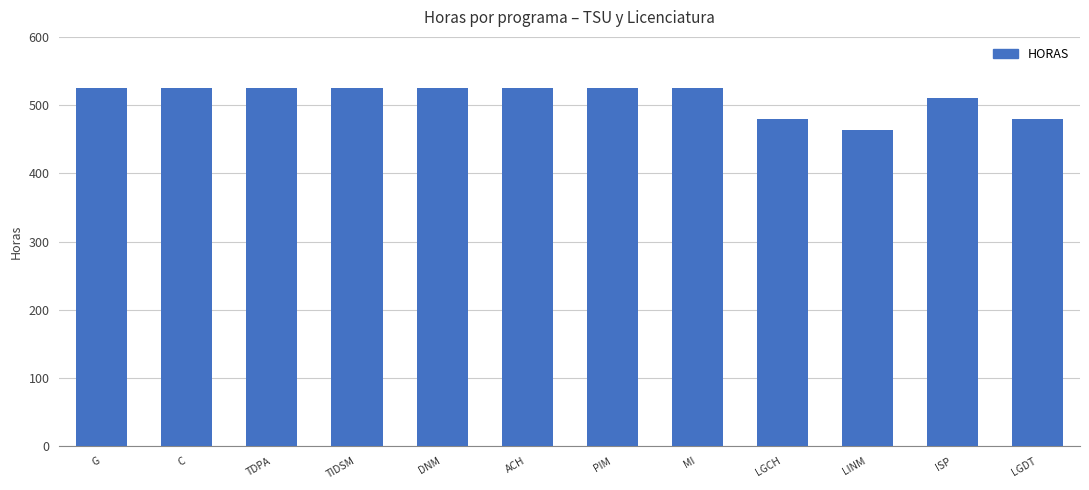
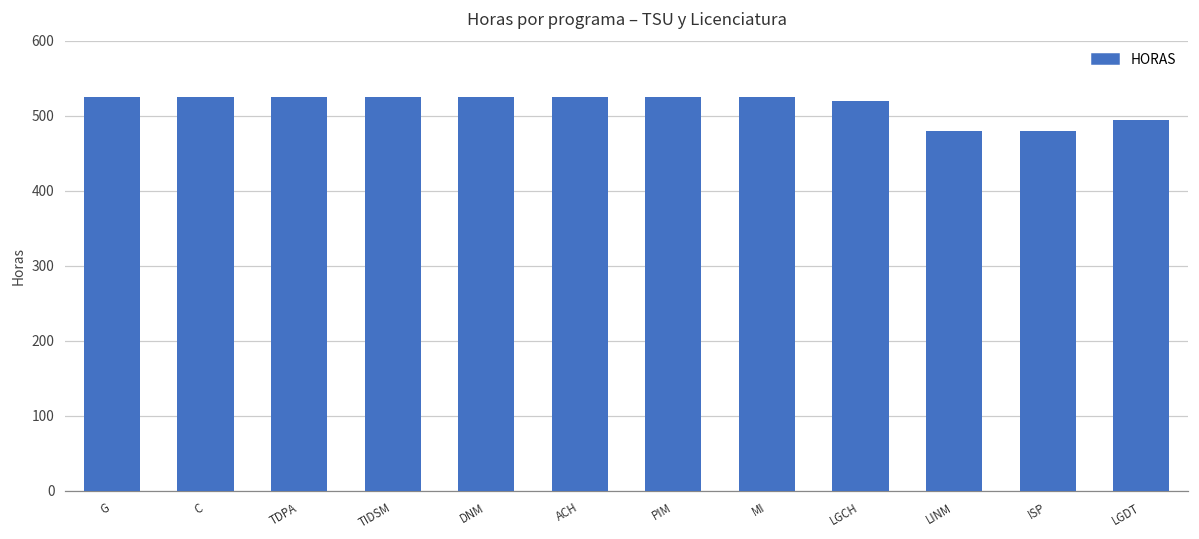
LGCH: 480 -> 520
LINM: 460 -> 480
ISP: 510 -> 480
LGDT: 480 -> 490
